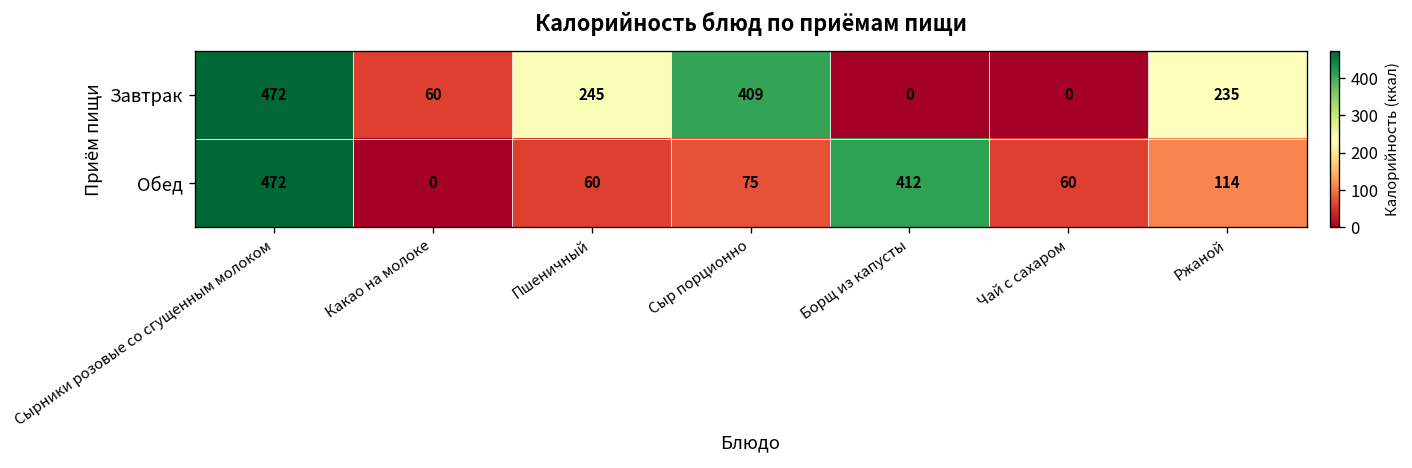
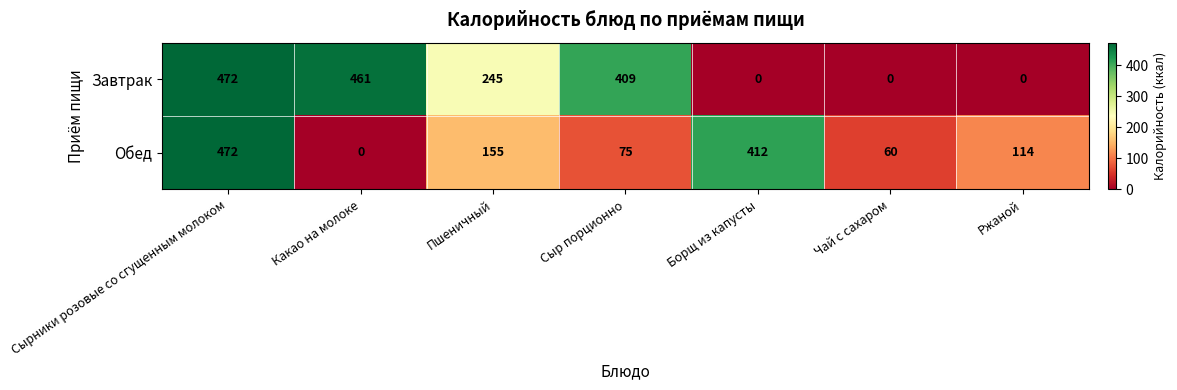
Завтрак, Какао на молоке: 60 -> 461
Завтрак, Ржаной: 235 -> 0
Обед, Пшеничный: 60 -> 155
